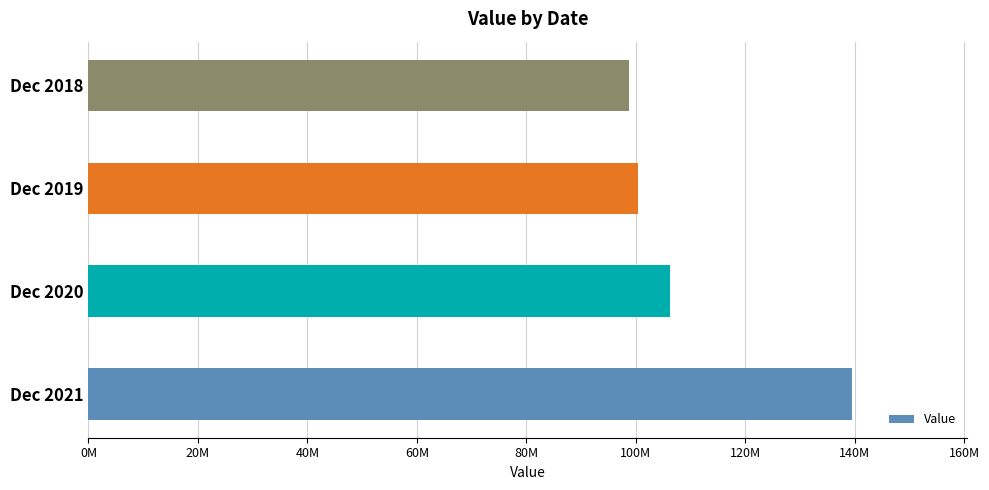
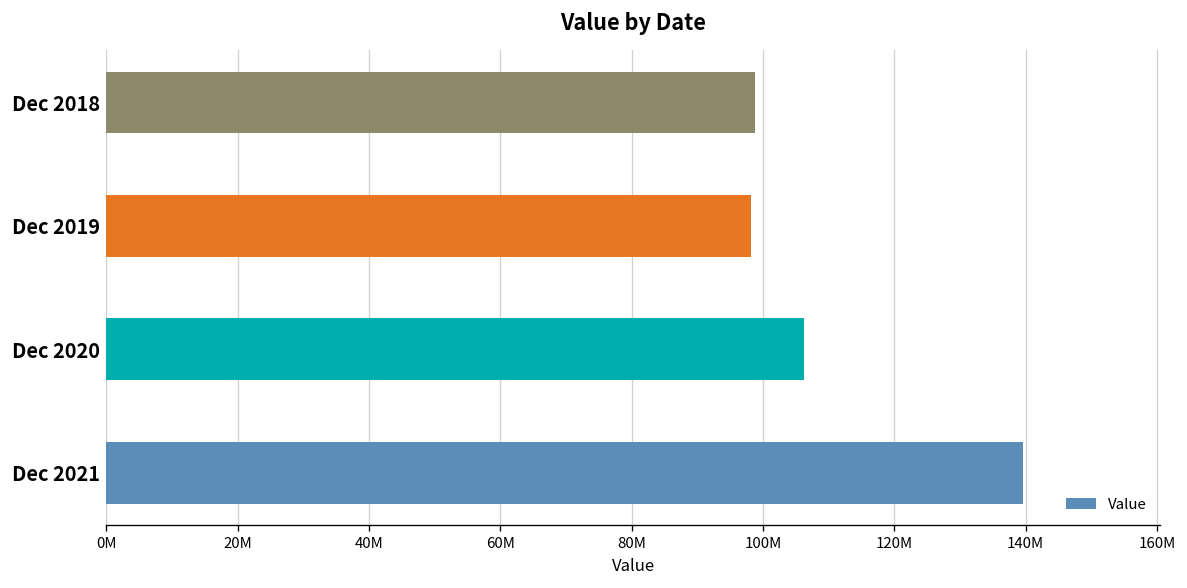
Dec 2019: 100000000 -> 98000000
